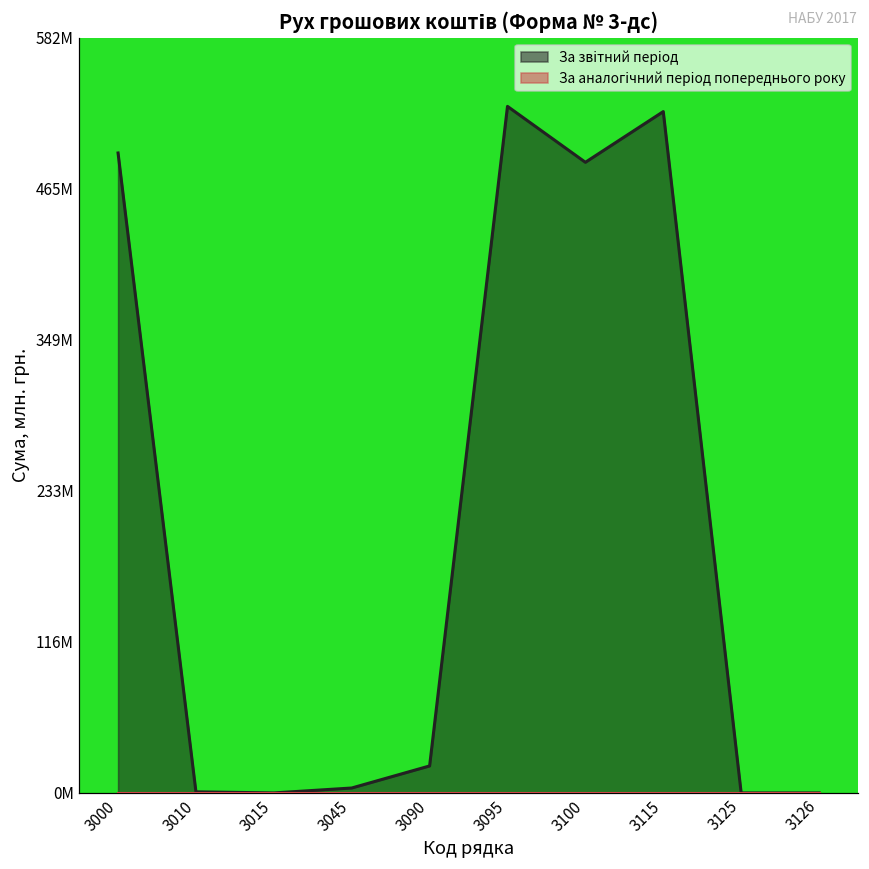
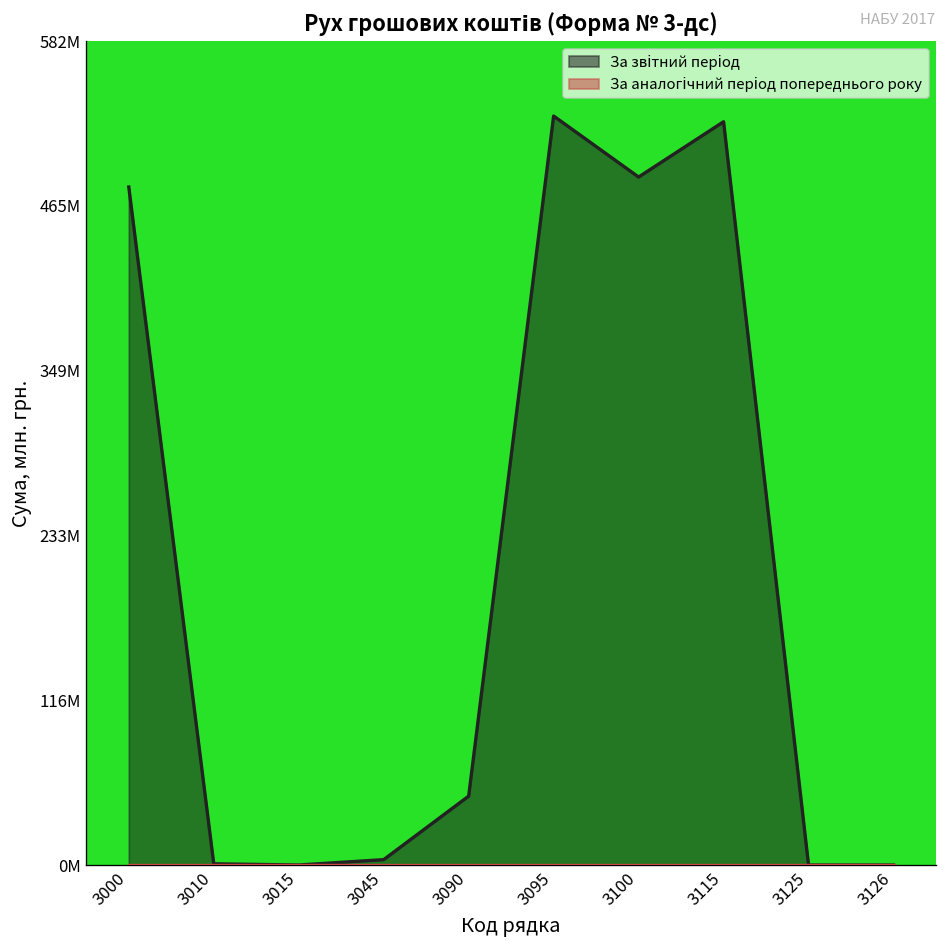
За звітний період, 3000: 493000000 -> 479000000
За звітний період, 3090: 21000000 -> 49000000
